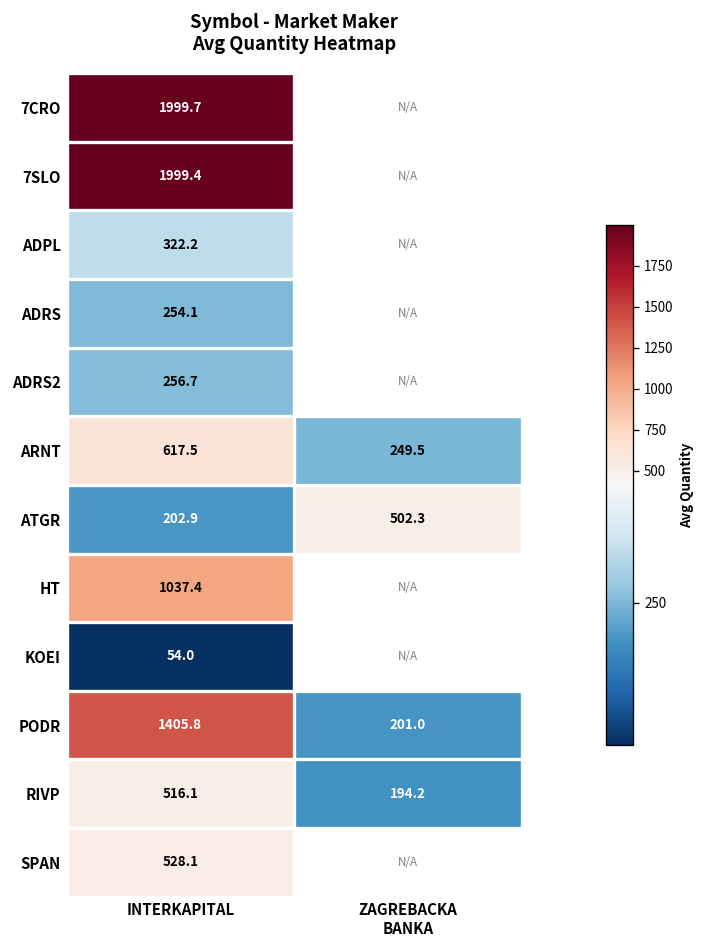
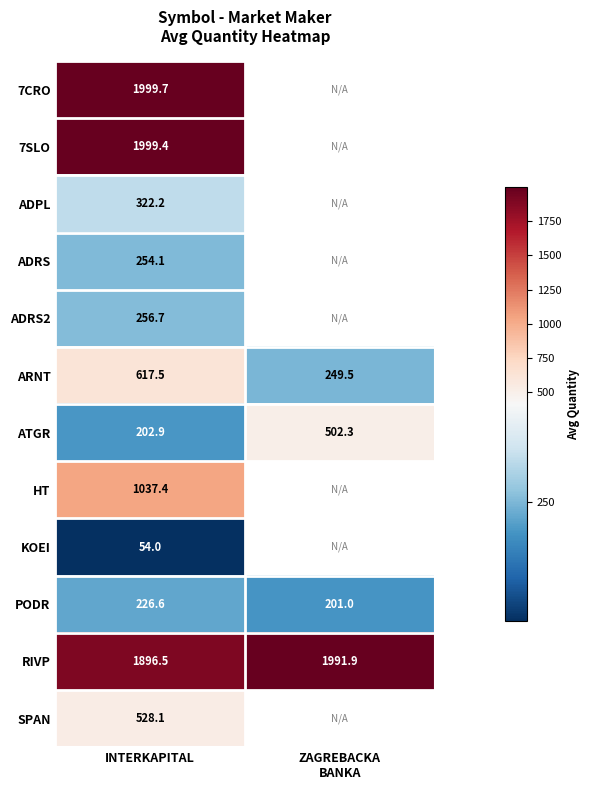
PODR, INTERKAPITAL: 1405.8 -> 226.6
RIVP, INTERKAPITAL: 516.1 -> 1896.5
RIVP, ZAGREBACKA BANKA: 194.2 -> 1991.9
